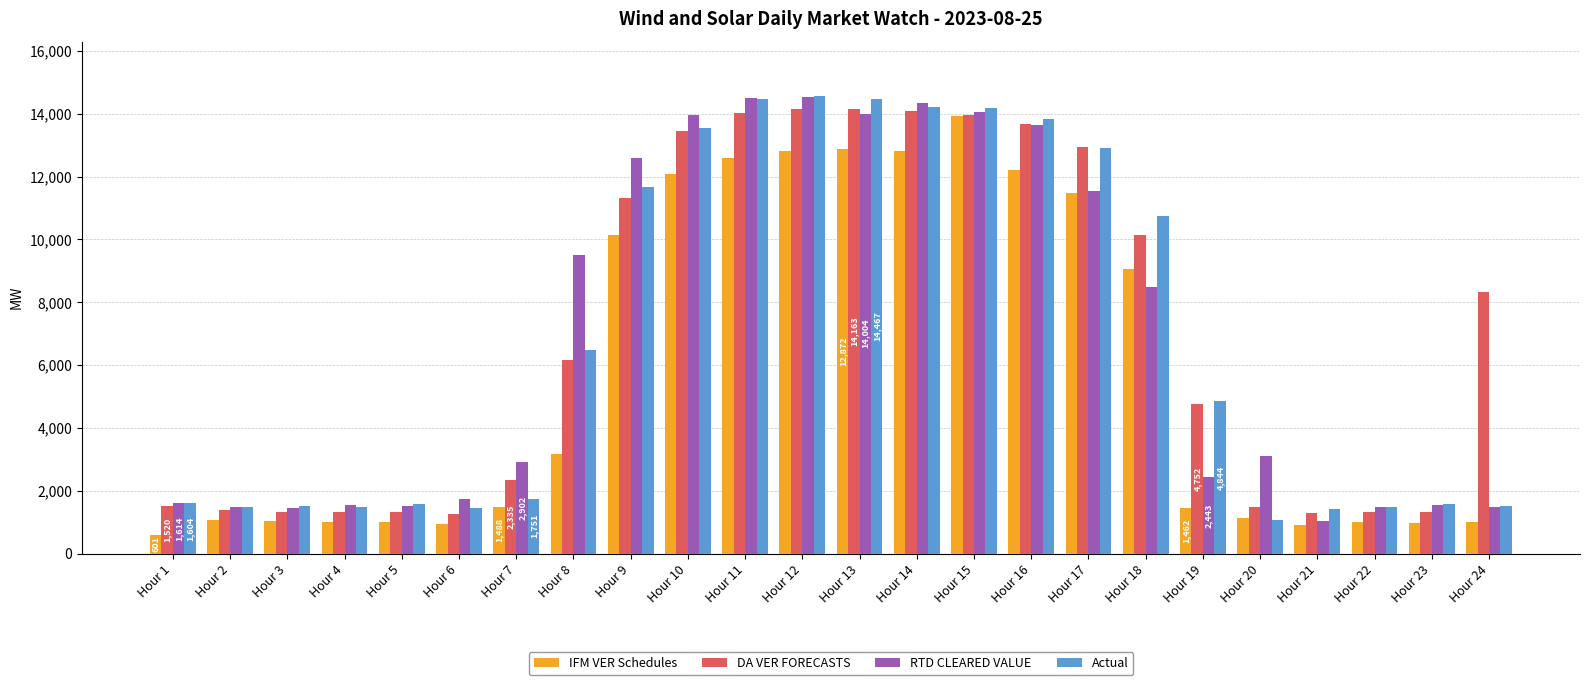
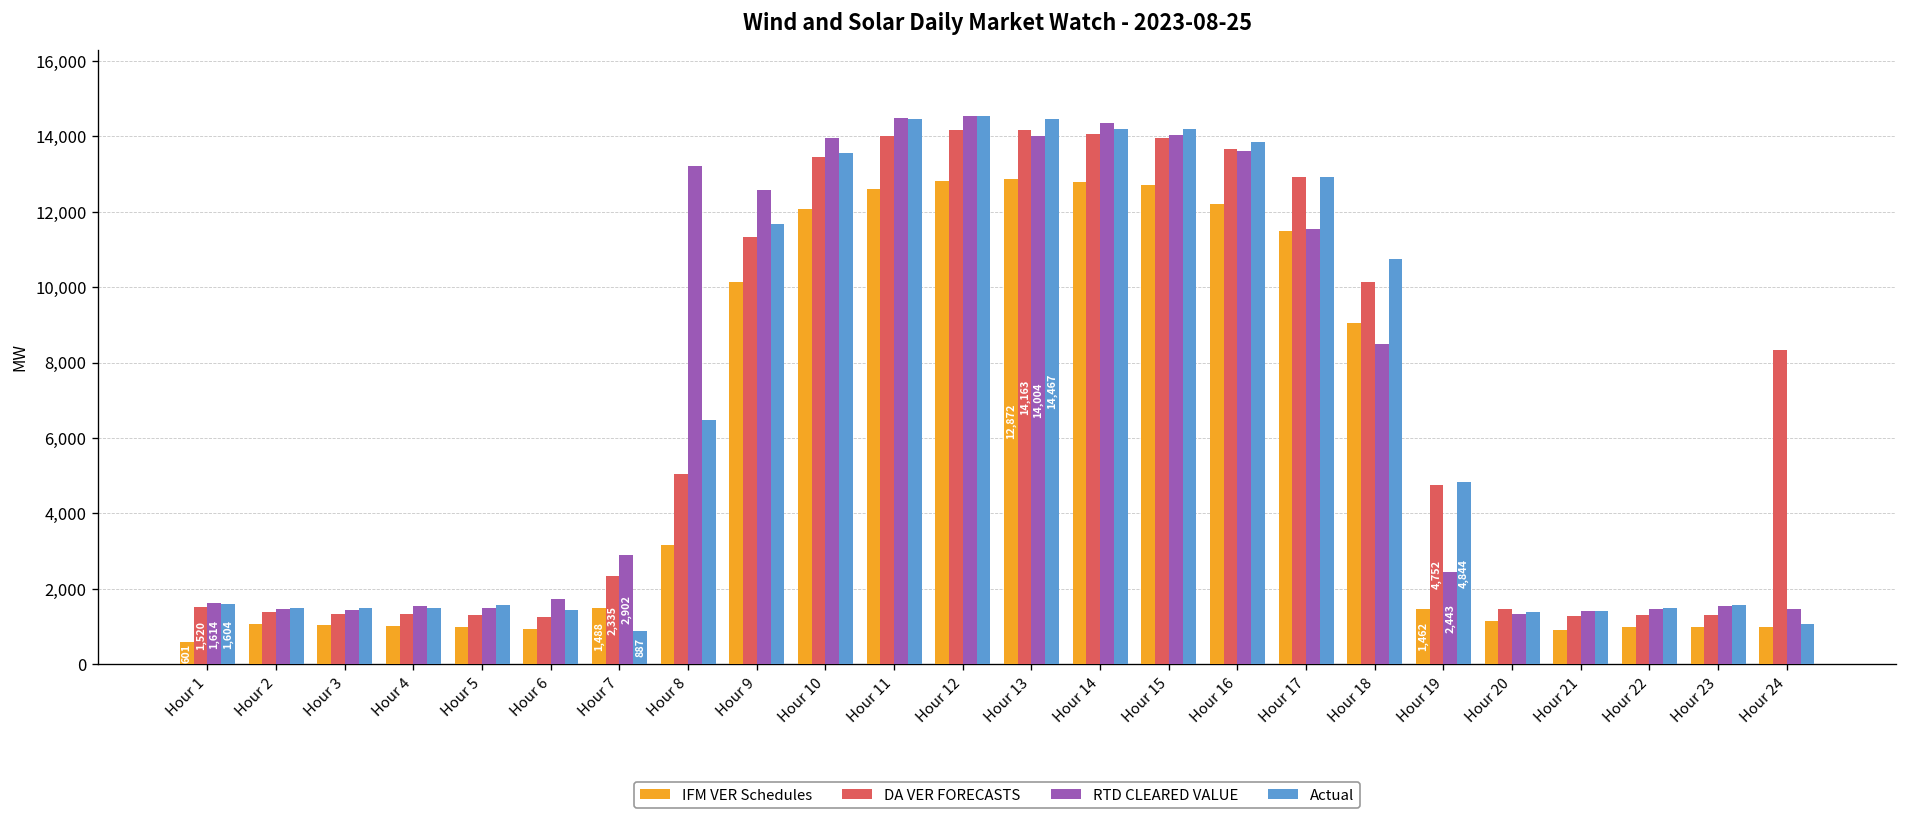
Actual, Hour 7: 1,751 -> 887
DA VER FORECASTS, Hour 8: 6,200 -> 5,000
RTD CLEARED VALUE, Hour 8: 9,500 -> 13,200
IFM VER Schedules, Hour 15: 13,900 -> 12,700
RTD CLEARED VALUE, Hour 20: 3,100 -> 1,300
Actual, Hour 20: 1,100 -> 1,400
RTD CLEARED VALUE, Hour 21: 1,000 -> 1,400
Actual, Hour 24: 1,500 -> 1,100
